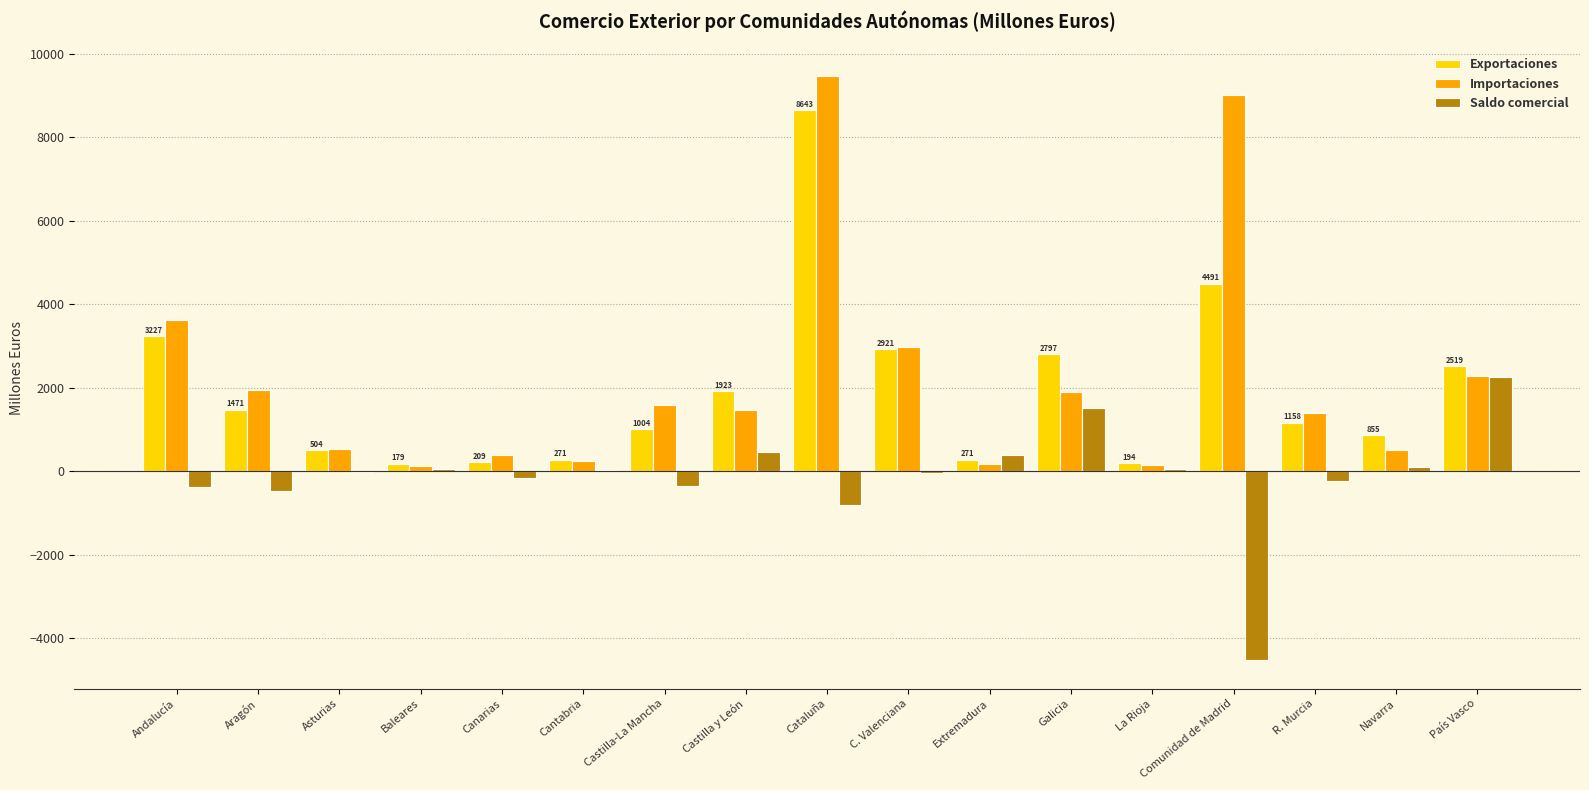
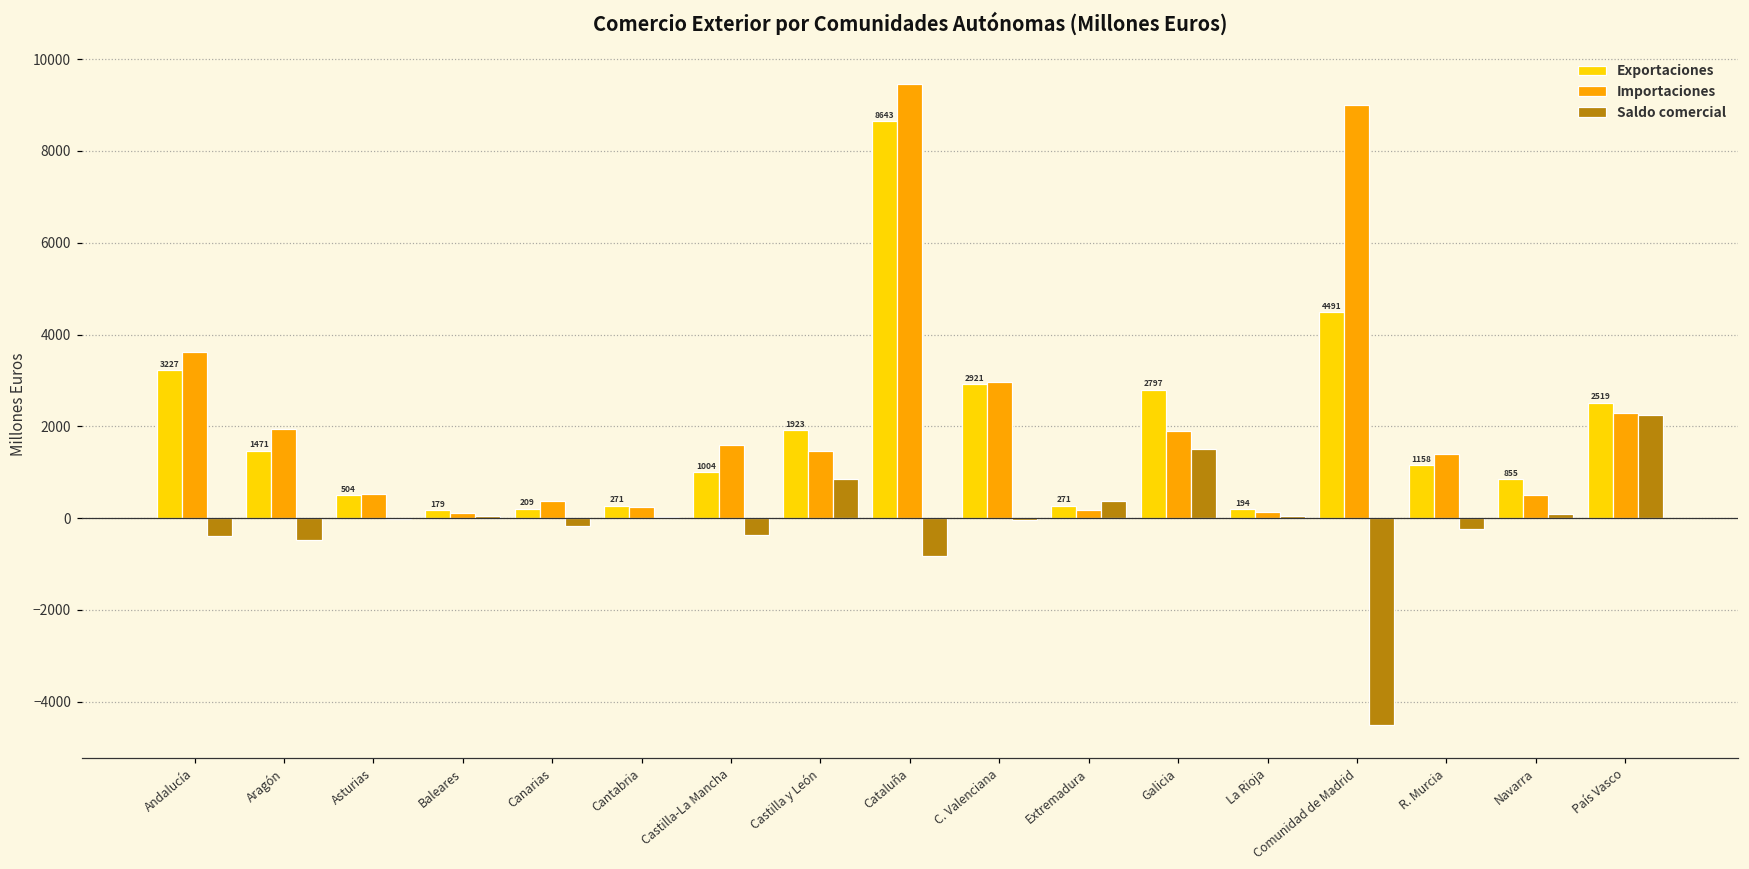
Saldo comercial, Castilla y León: 500 -> 900
